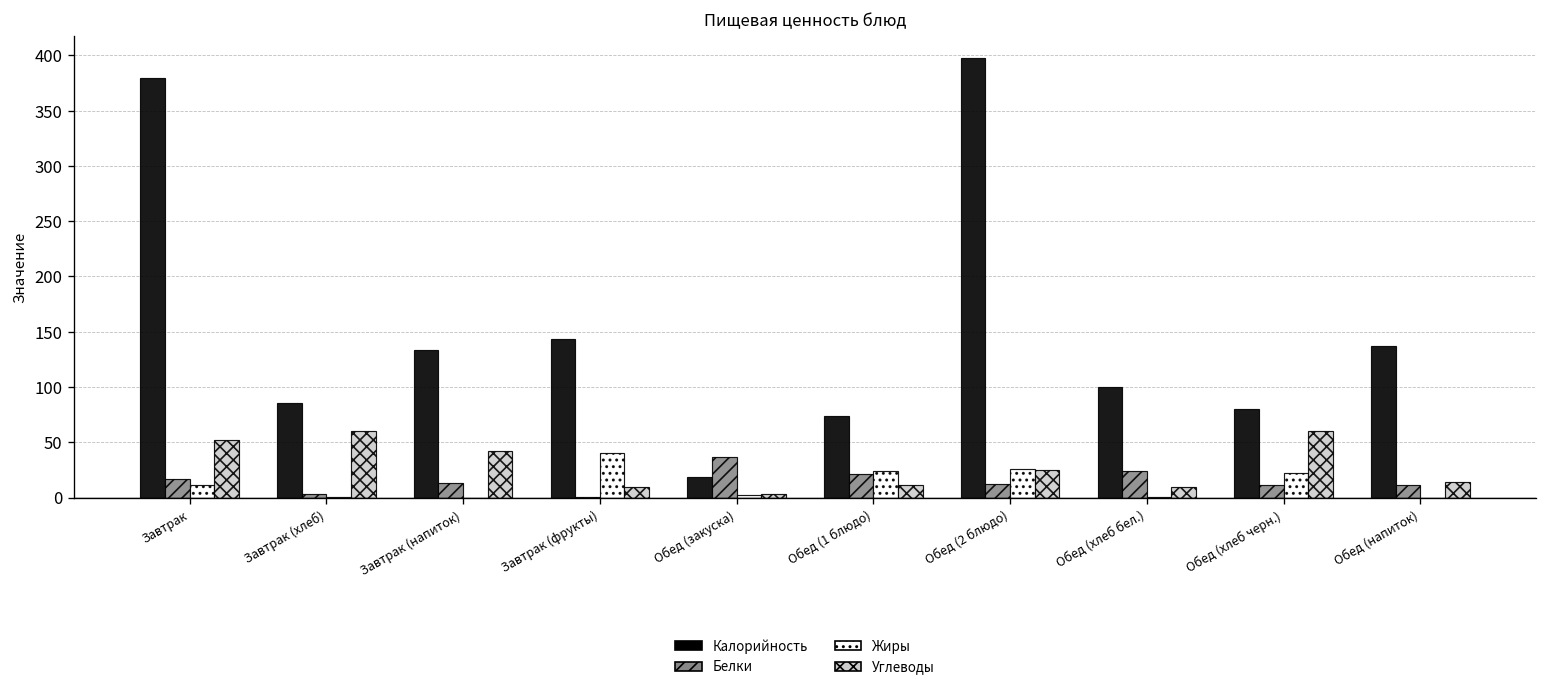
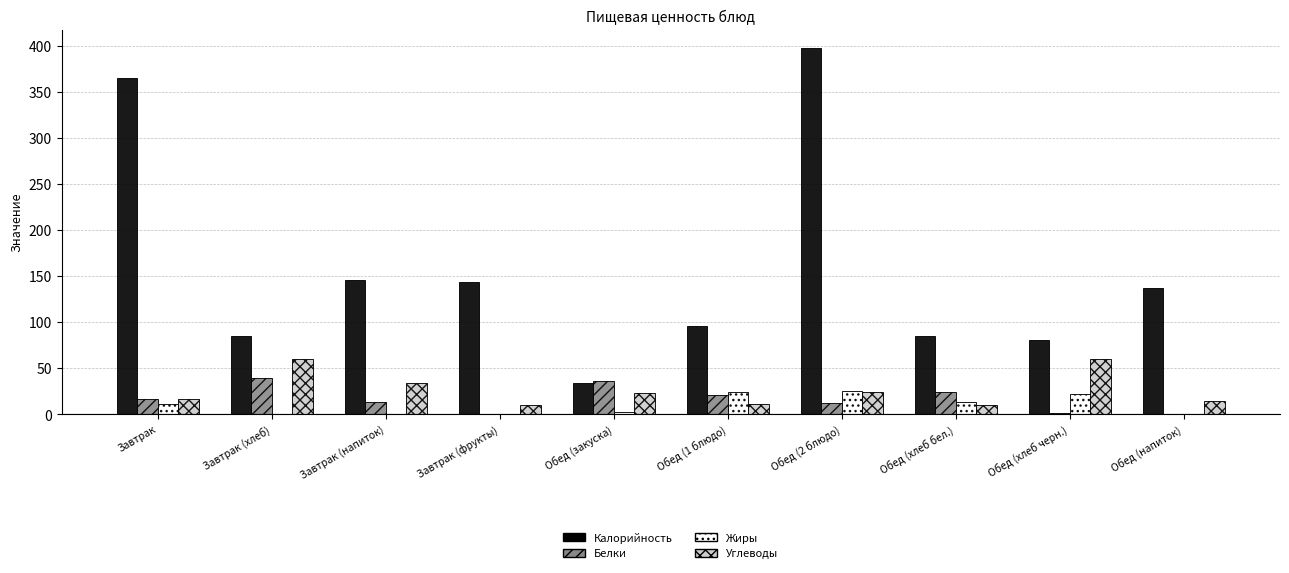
Калорийность, Завтрак: 380 -> 360
Углеводы, Завтрак: 50 -> 20
Белки, Завтрак (хлеб): 0 -> 40
Калорийность, Завтрак (напиток): 130 -> 150
Углеводы, Завтрак (напиток): 40 -> 30
Жиры, Завтрак (фрукты): 40 -> 0
Калорийность, Обед (закуска): 20 -> 30
Углеводы, Обед (закуска): 0 -> 20
Калорийность, Обед (1 блюдо): 70 -> 100
Калорийность, Обед (хлеб бел.): 100 -> 90
Жиры, Обед (хлеб бел.): 0 -> 10
Белки, Обед (хлеб черн.): 10 -> 0
Белки, Обед (напиток): 10 -> 0
